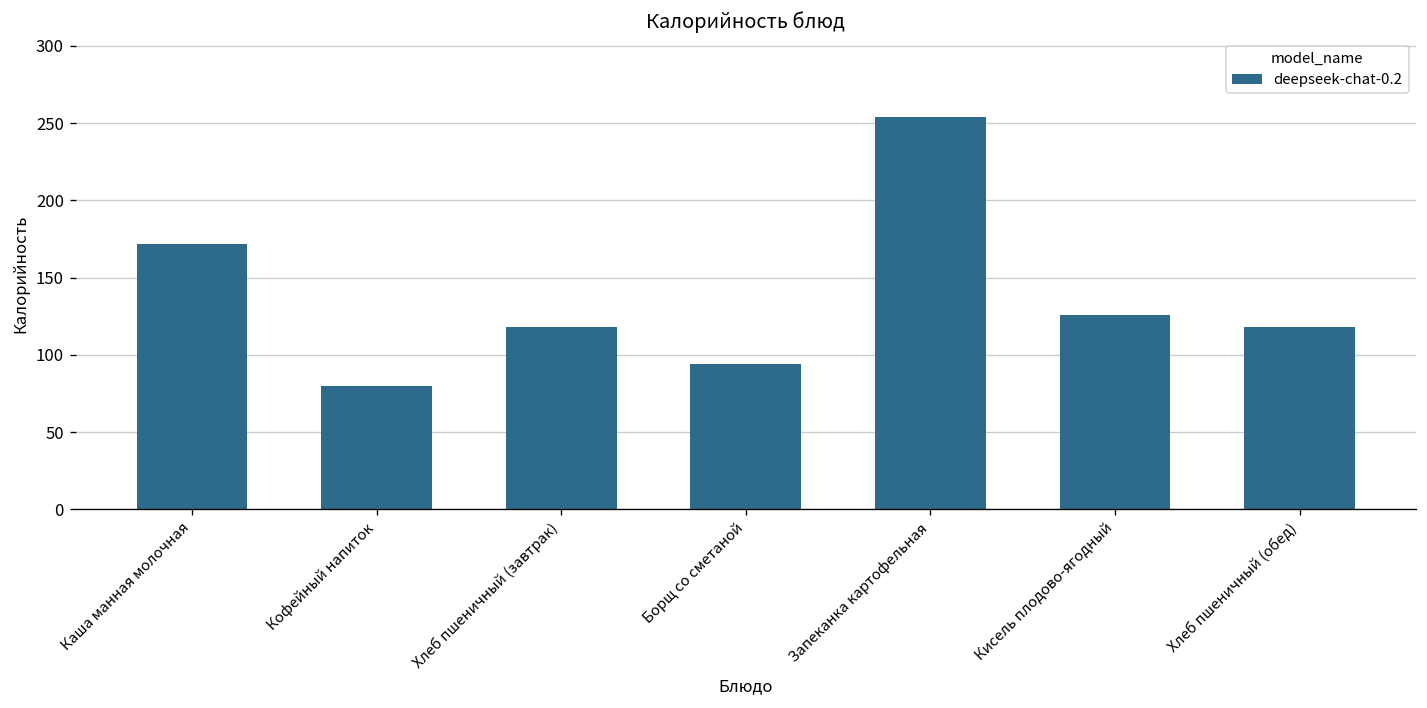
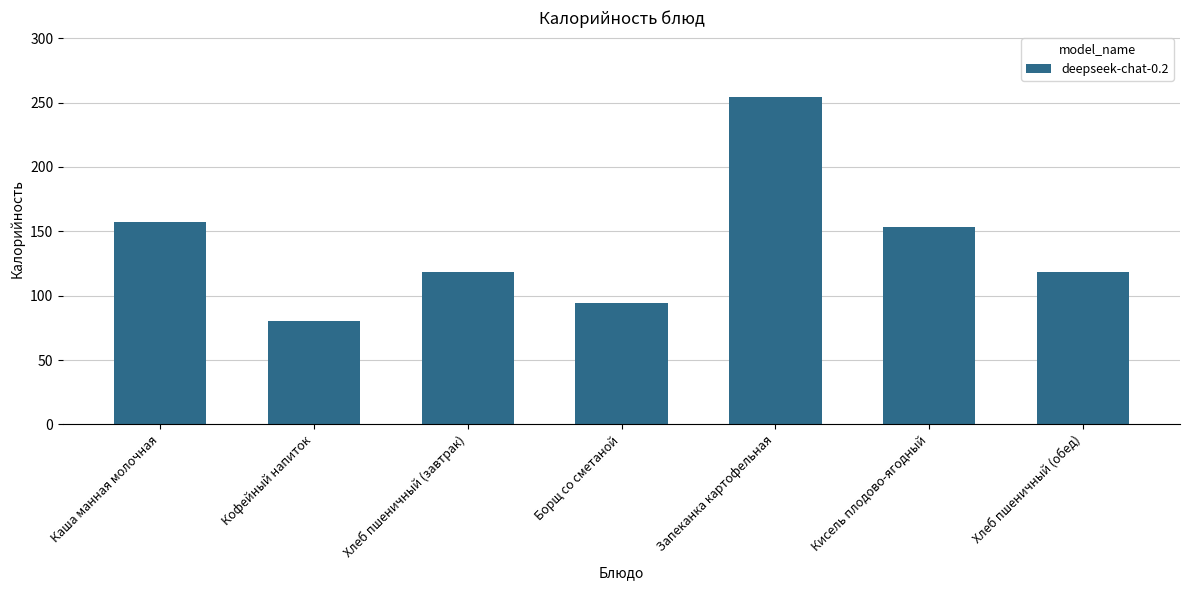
Каша манная молочная: 172 -> 157
Кисель плодово-ягодный: 126 -> 153
